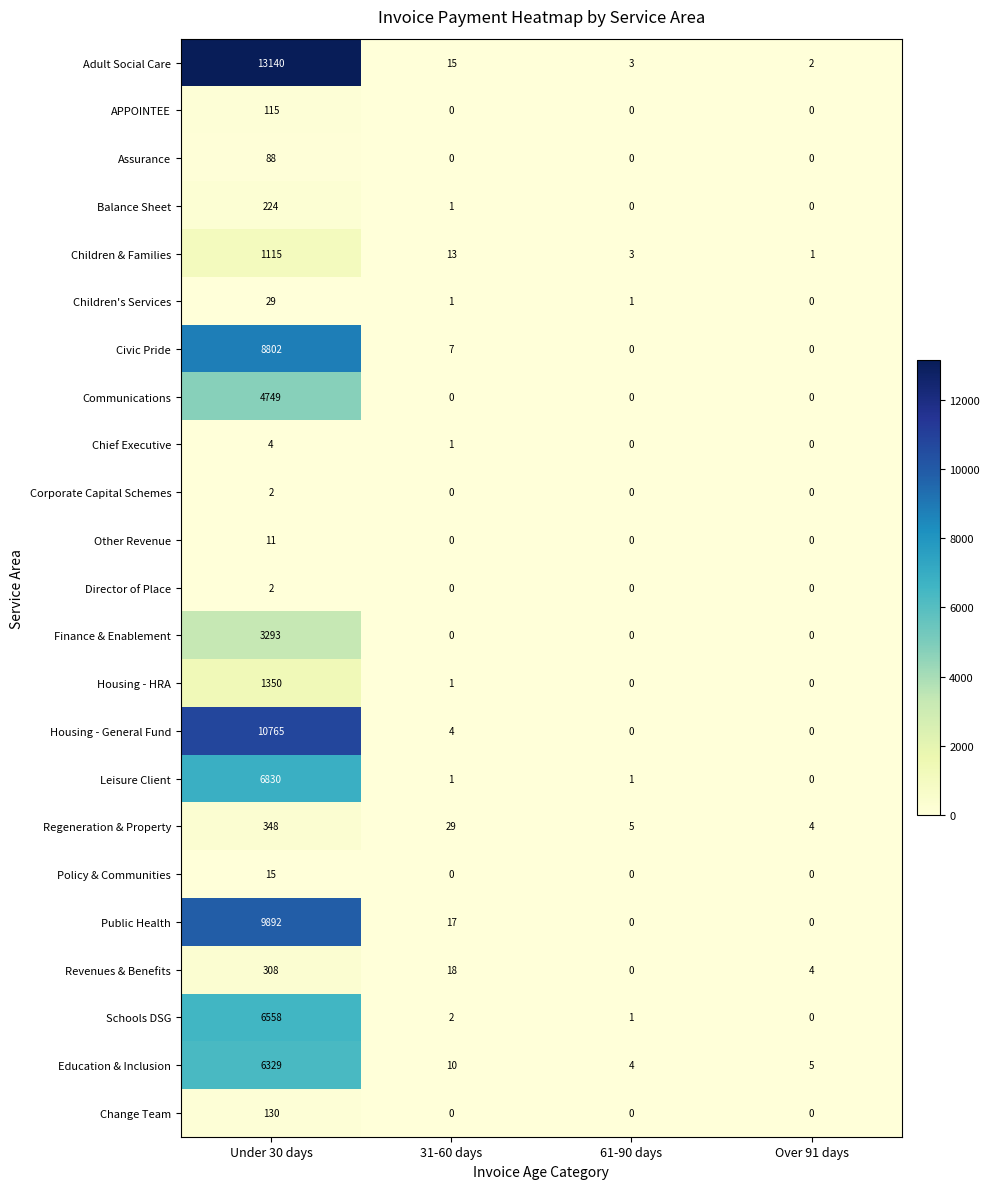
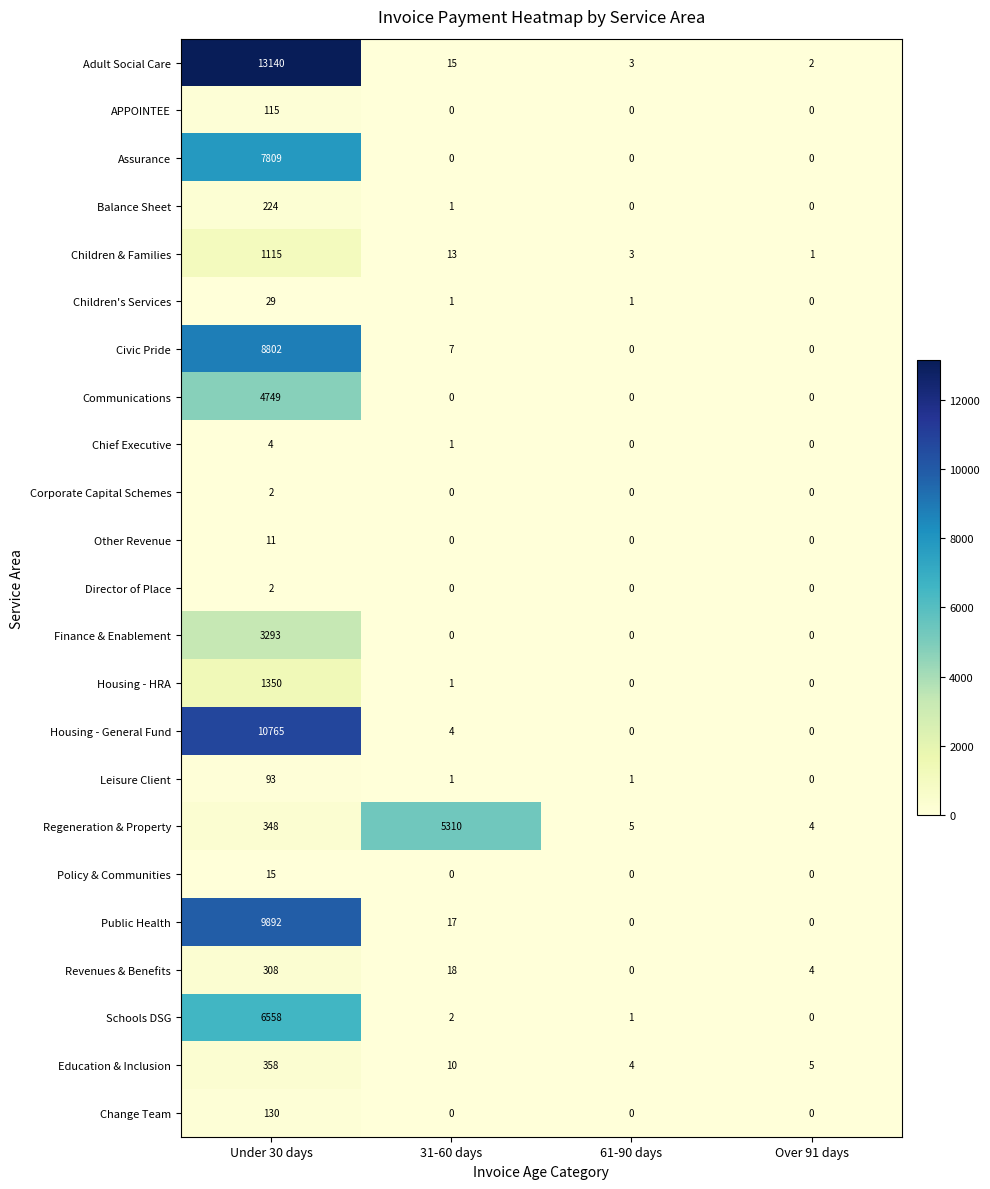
Assurance, Under 30 days: 88 -> 7809
Leisure Client, Under 30 days: 6830 -> 93
Regeneration & Property, 31-60 days: 29 -> 5310
Education & Inclusion, Under 30 days: 6329 -> 358
